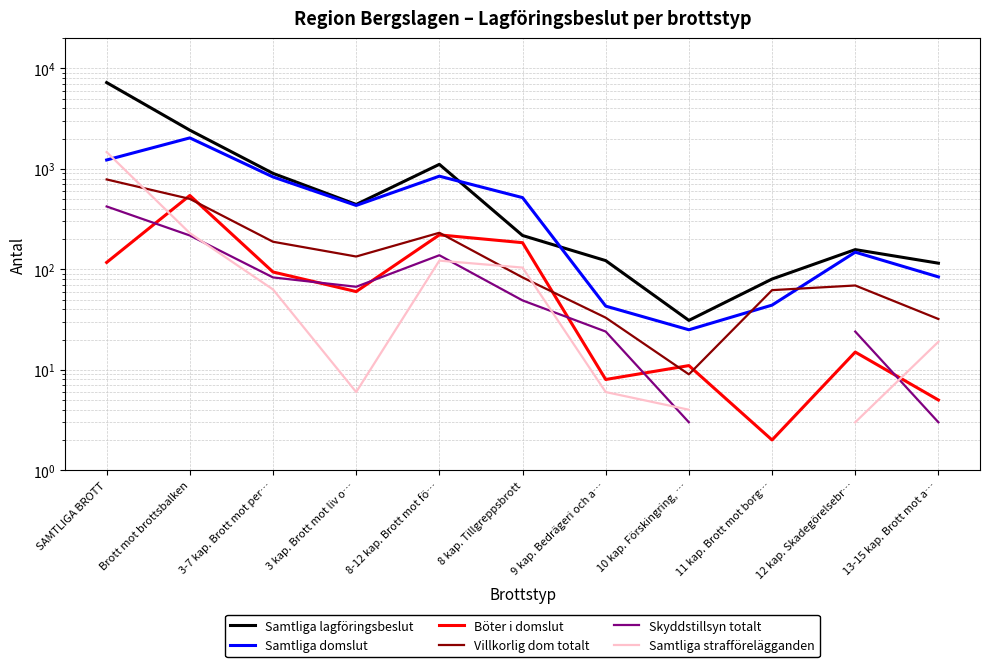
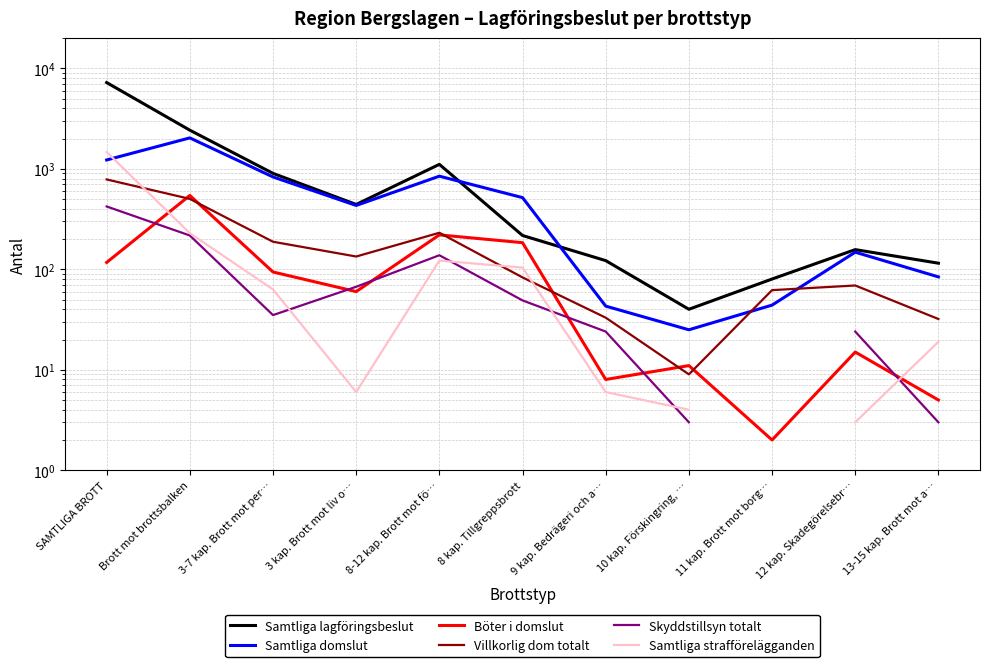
Skyddstillsyn totalt, 3-7 kap. Brott mot per…: 80 -> 35
Samtliga lagföringsbeslut, 10 kap. Förskingring, …: 31 -> 40
